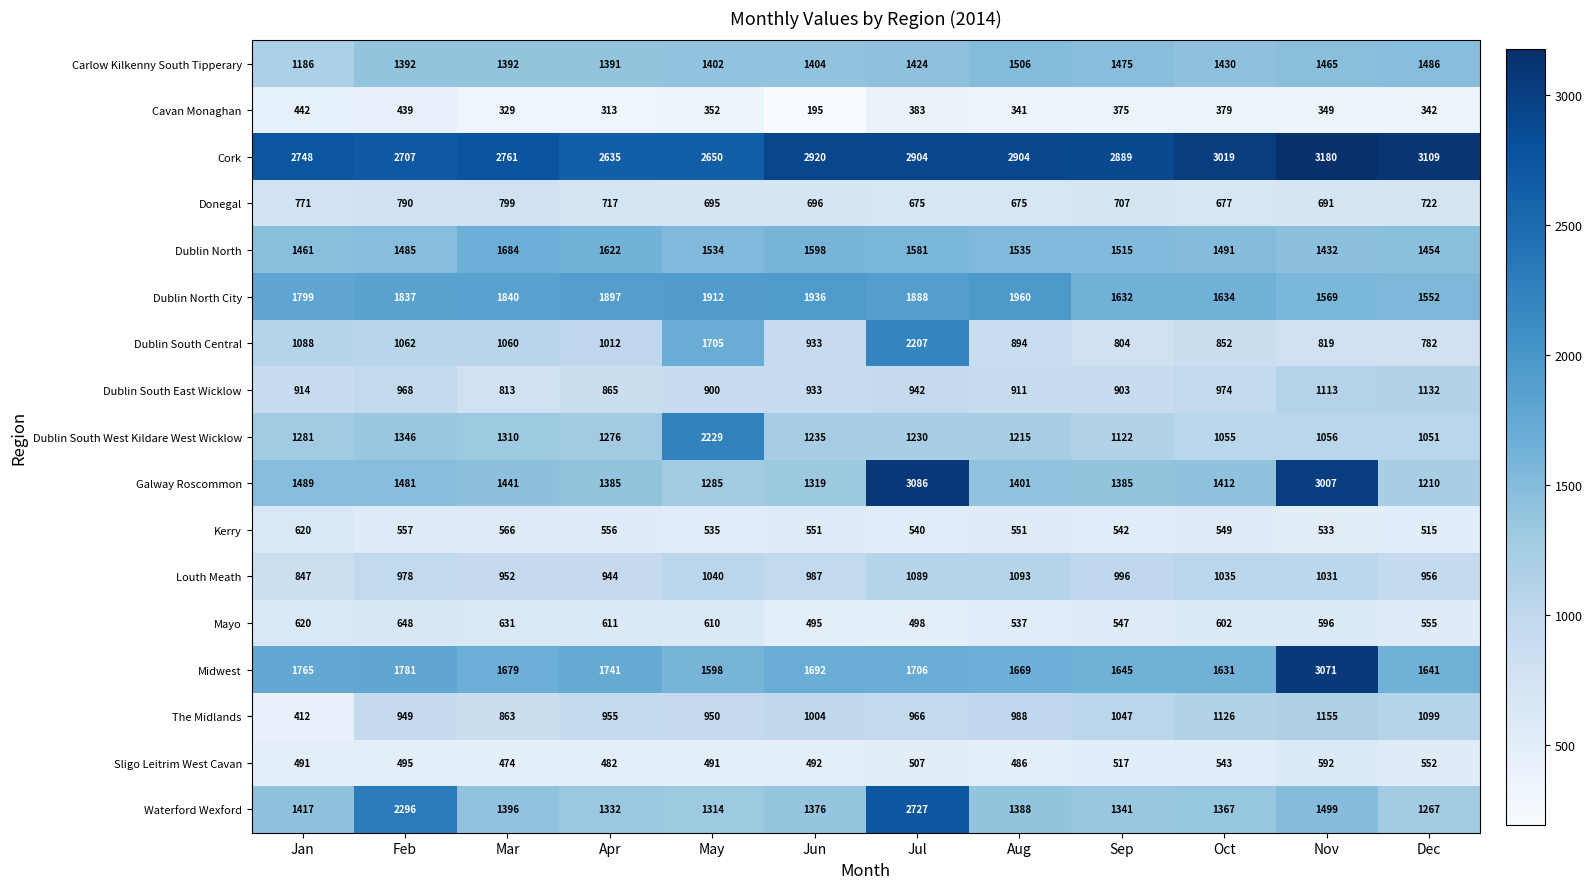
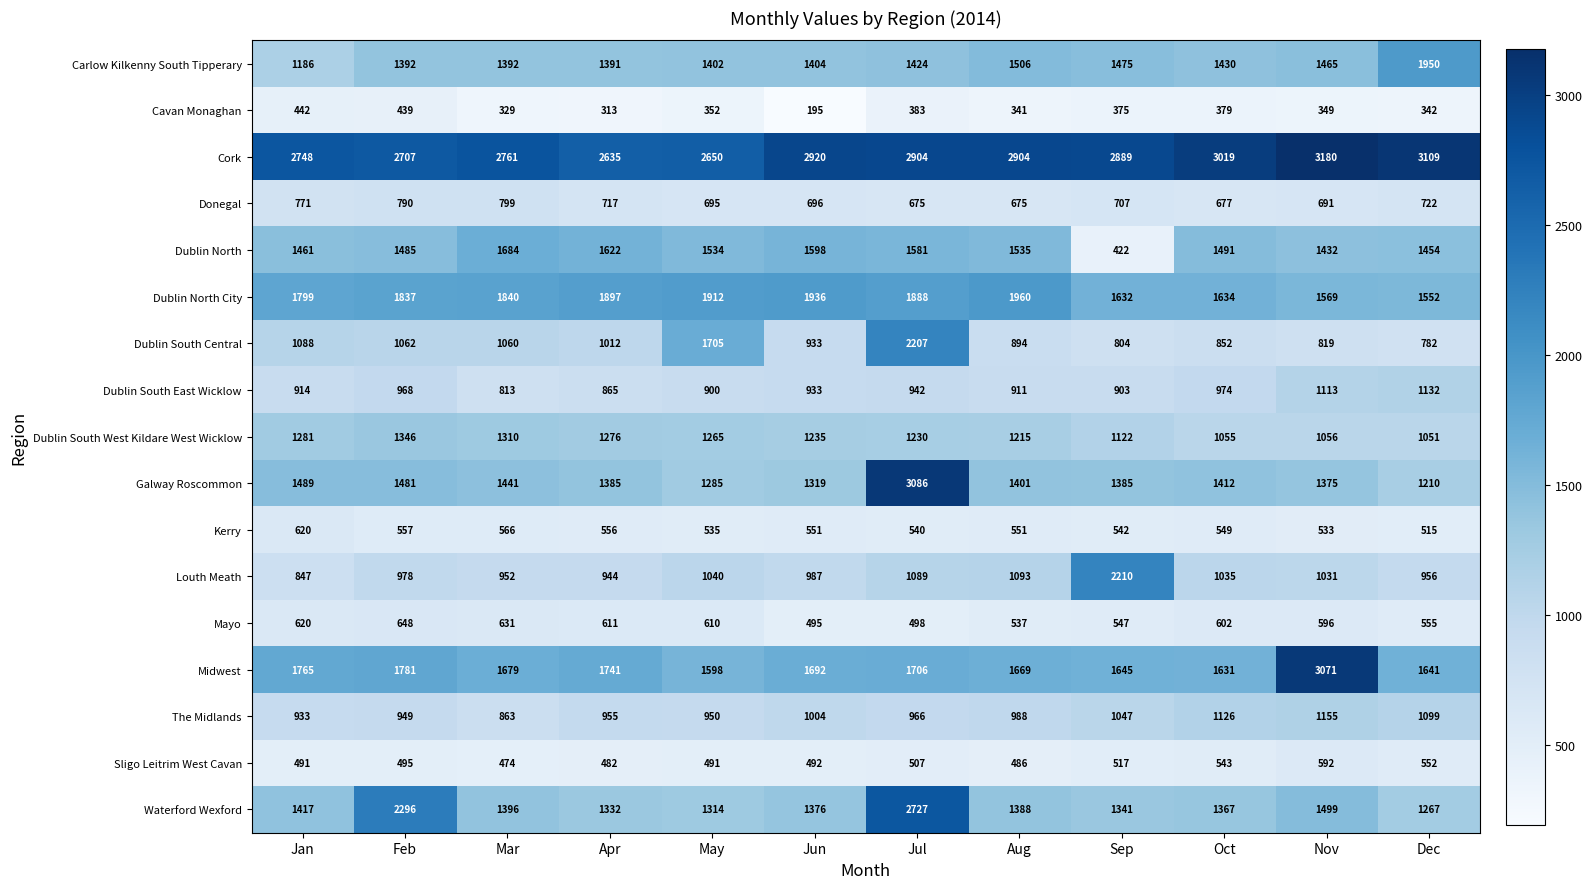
Carlow Kilkenny South Tipperary, Dec: 1486 -> 1950
Dublin North, Sep: 1515 -> 422
Dublin South West Kildare West Wicklow, May: 2229 -> 1265
Galway Roscommon, Nov: 3007 -> 1375
Louth Meath, Sep: 996 -> 2210
The Midlands, Jan: 412 -> 933
